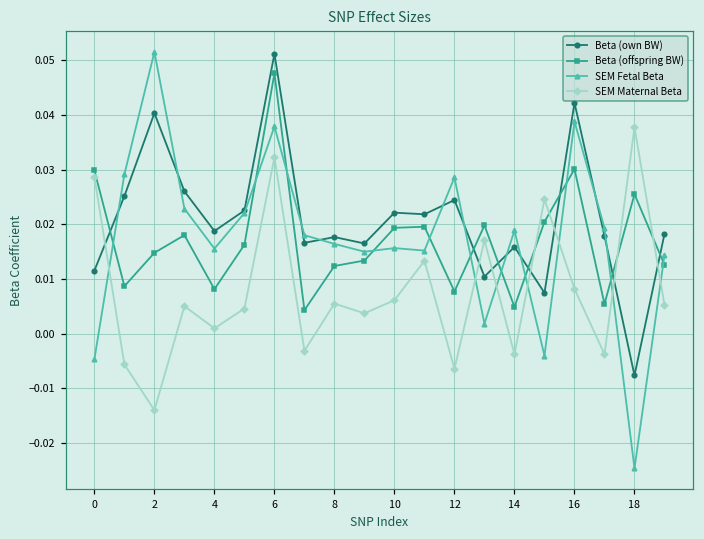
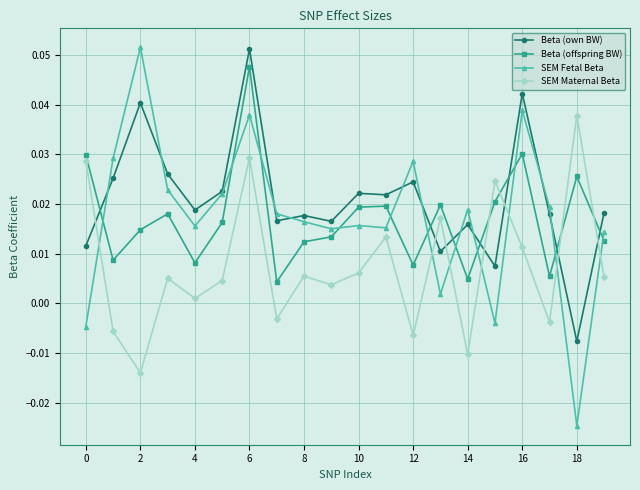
SEM Maternal Beta, 6: 0.032 -> 0.029
SEM Maternal Beta, 14: -0.004 -> -0.010
SEM Maternal Beta, 16: 0.008 -> 0.011
